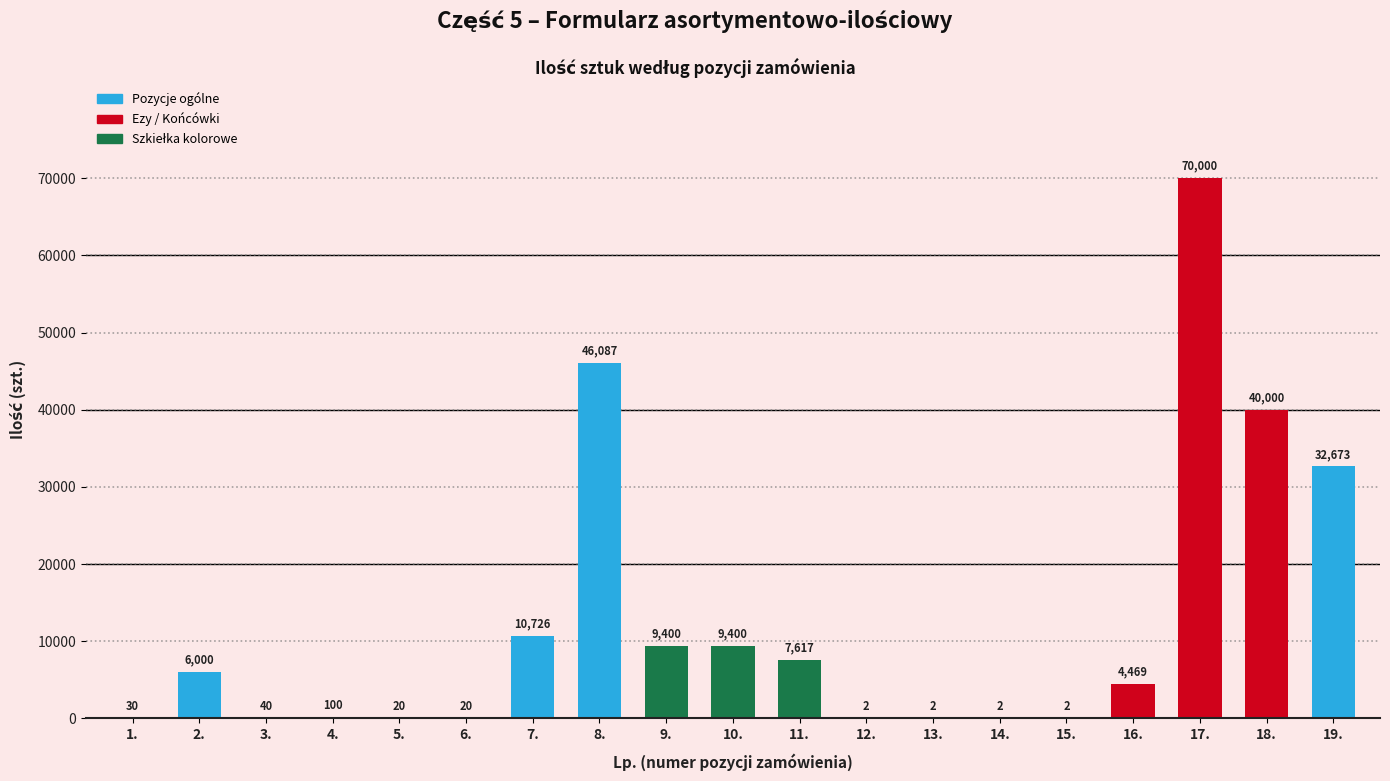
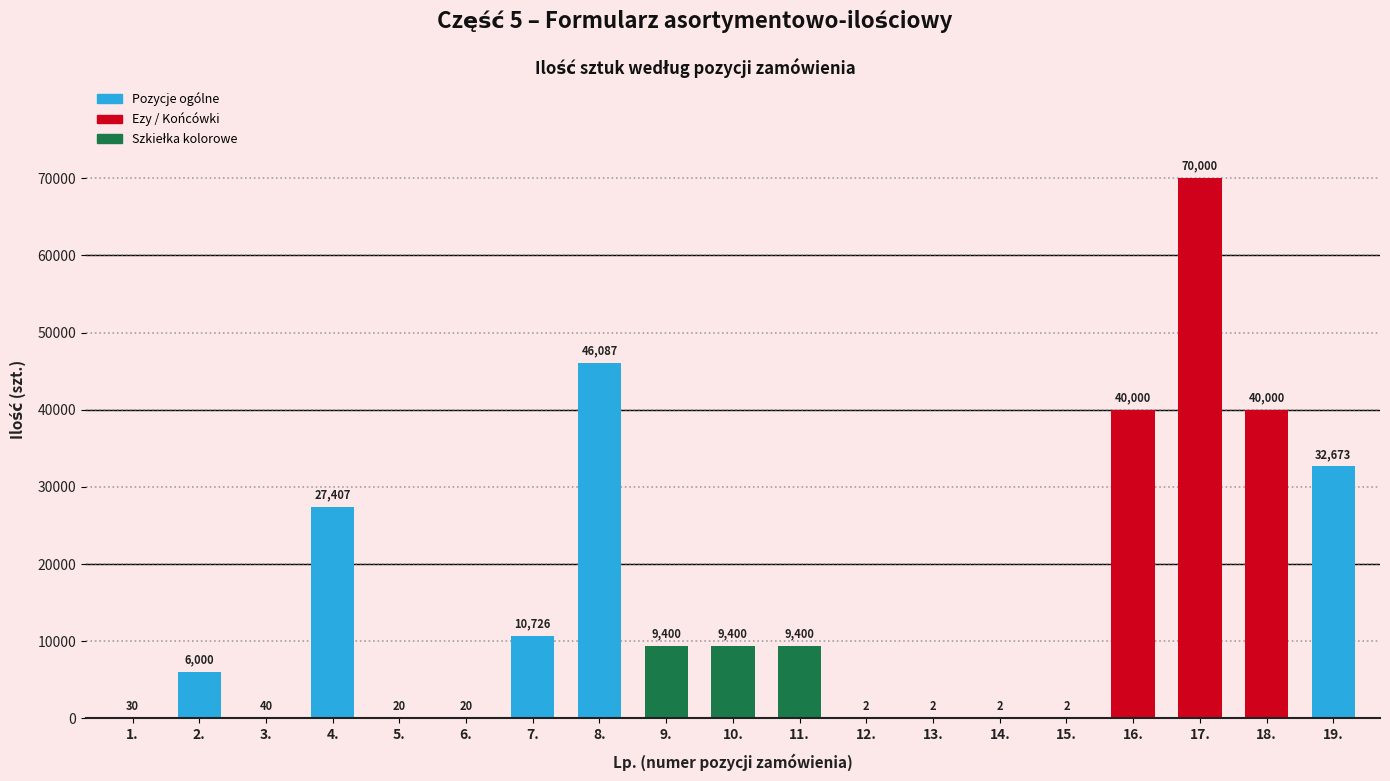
4.: 100 -> 27,407
11.: 7,617 -> 9,400
16.: 4,469 -> 40,000
